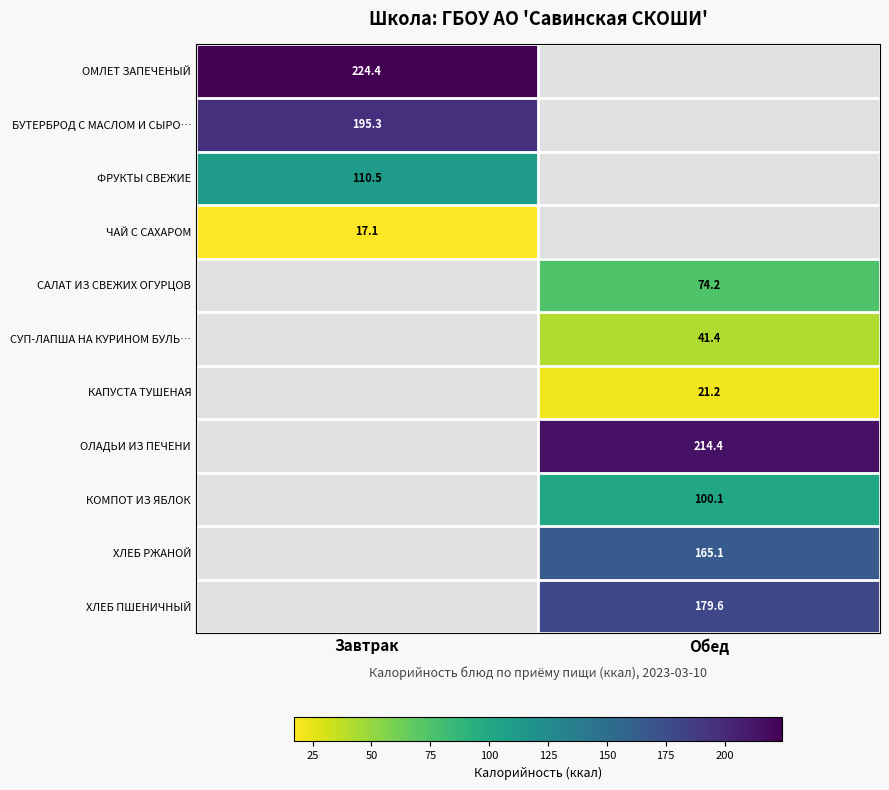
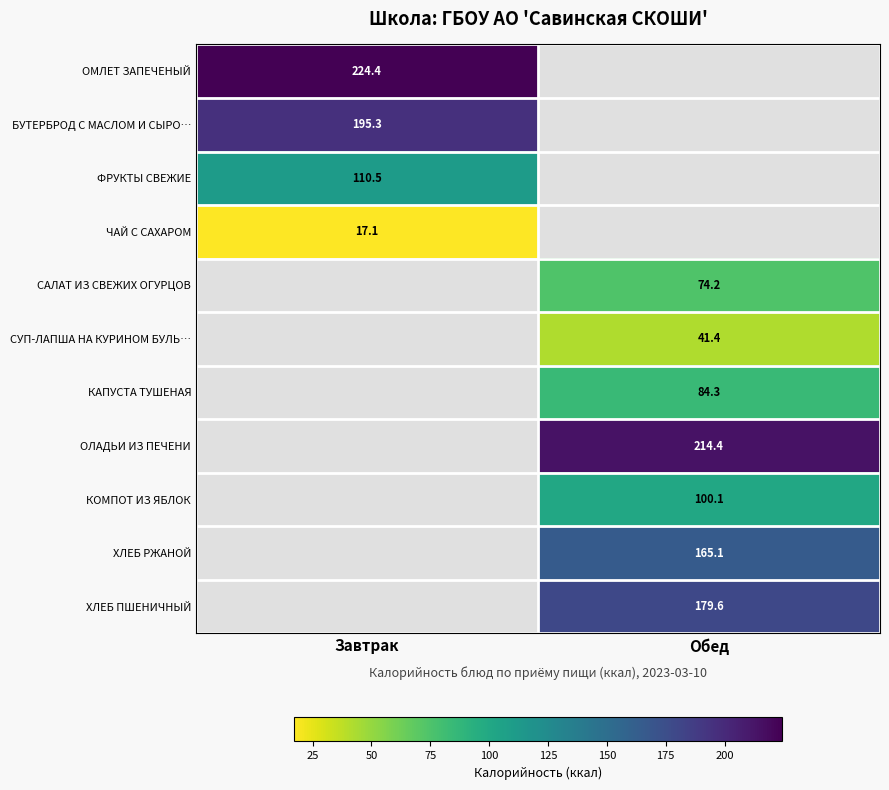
КАПУСТА ТУШЕНАЯ, Обед: 21.2 -> 84.3
